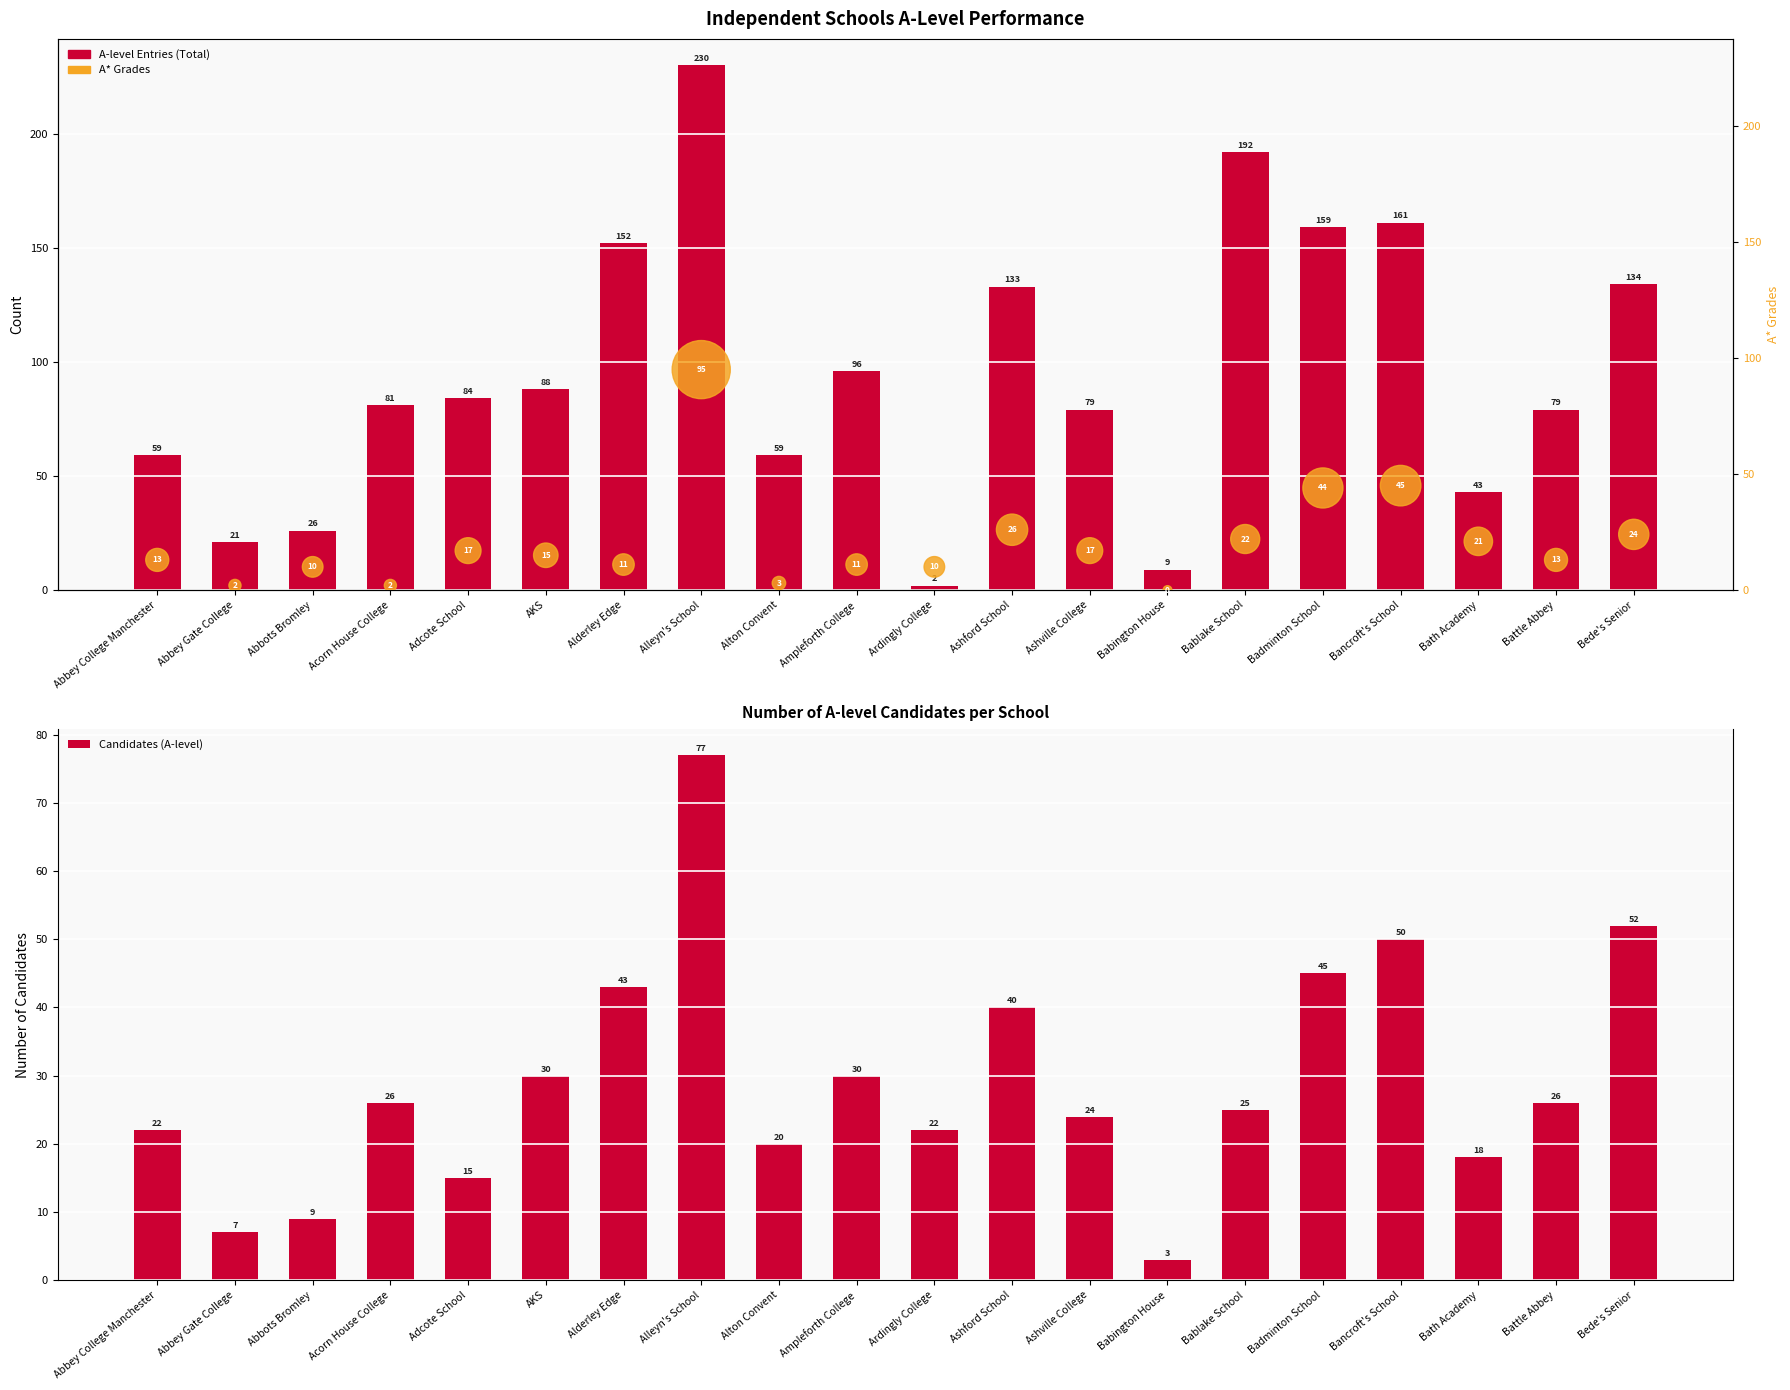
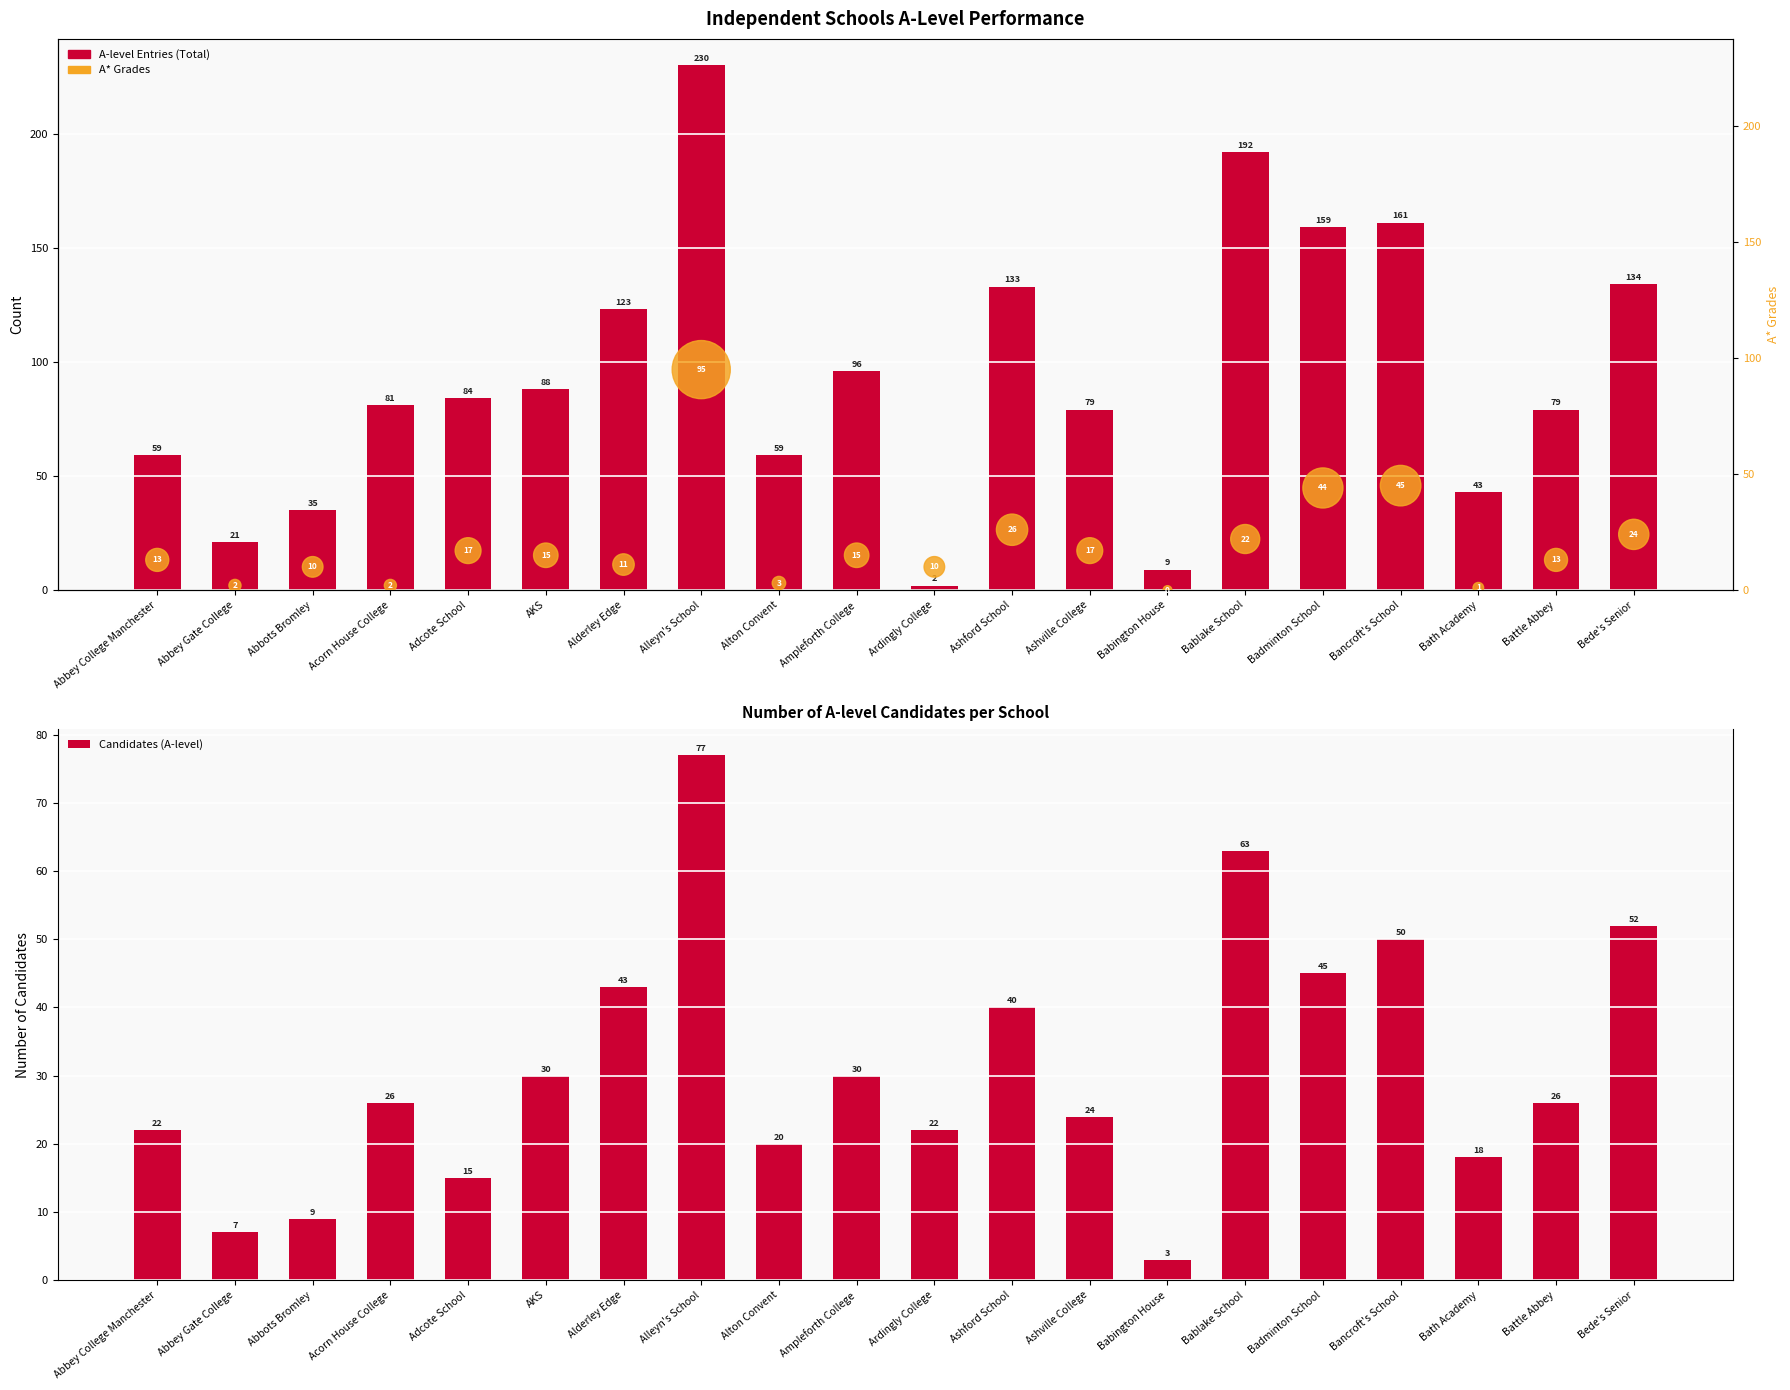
Independent Schools A-Level Performance, A-level Entries (Total), Abbots Bromley: 26 -> 35
Independent Schools A-Level Performance, A-level Entries (Total), Alderley Edge: 152 -> 123
Number of A-level Candidates per School, Bablake School: 25 -> 63
Independent Schools A-Level Performance, A* Grades, Ampleforth College: 11 -> 15
Independent Schools A-Level Performance, A* Grades, Bath Academy: 21 -> 1
